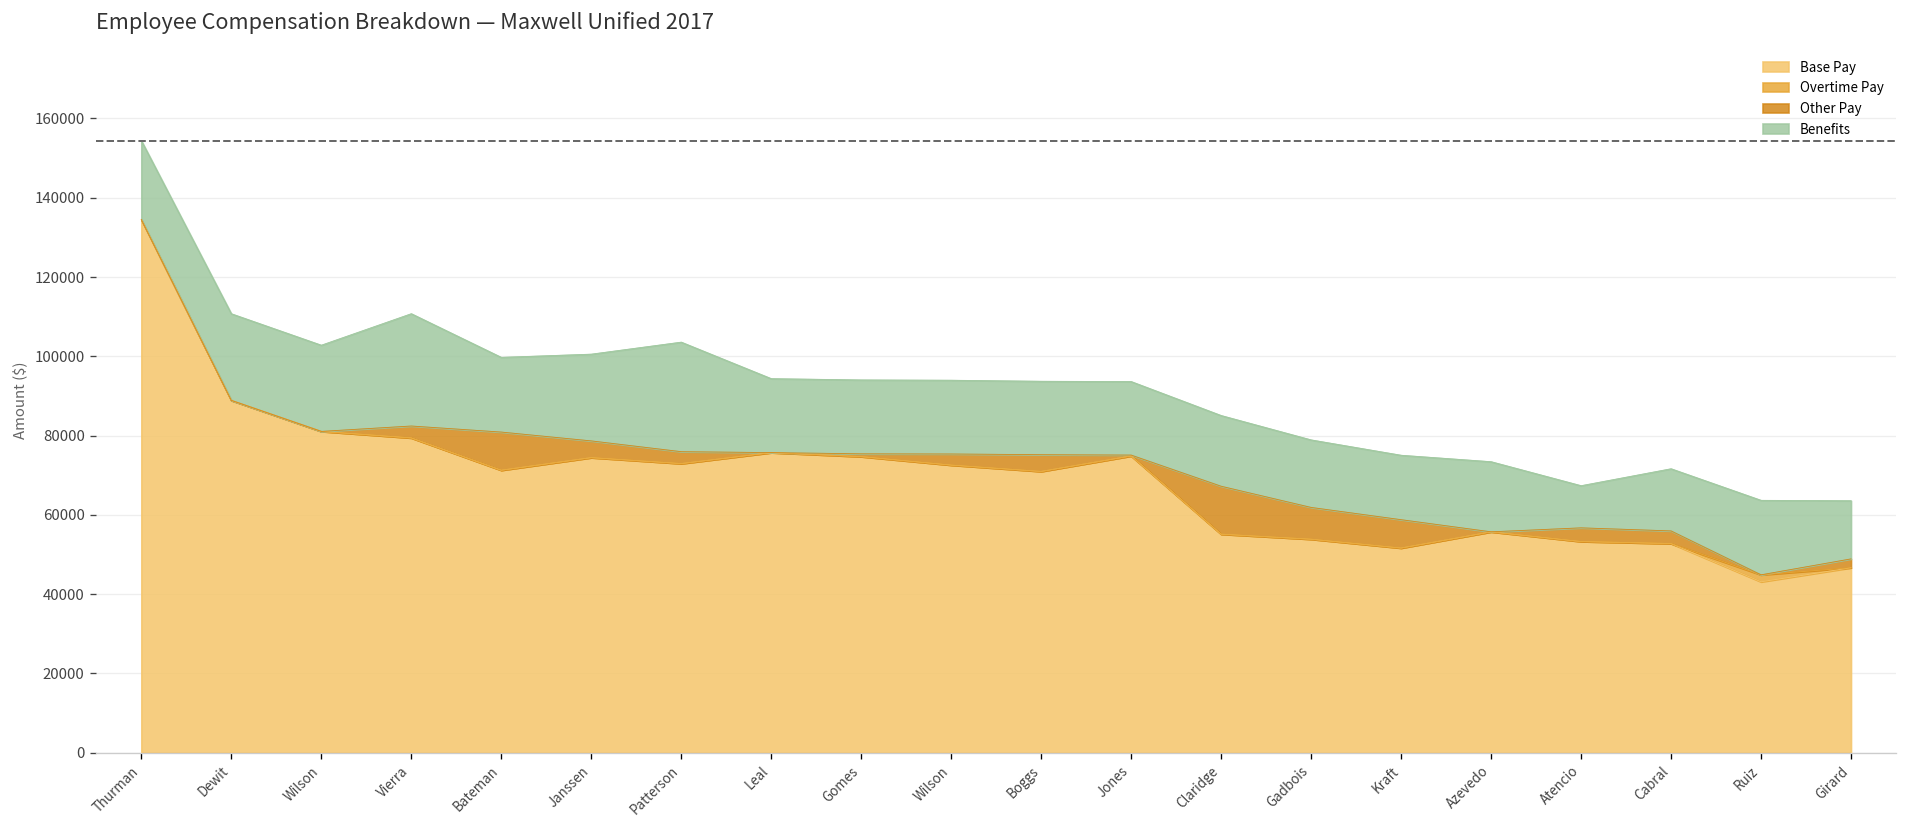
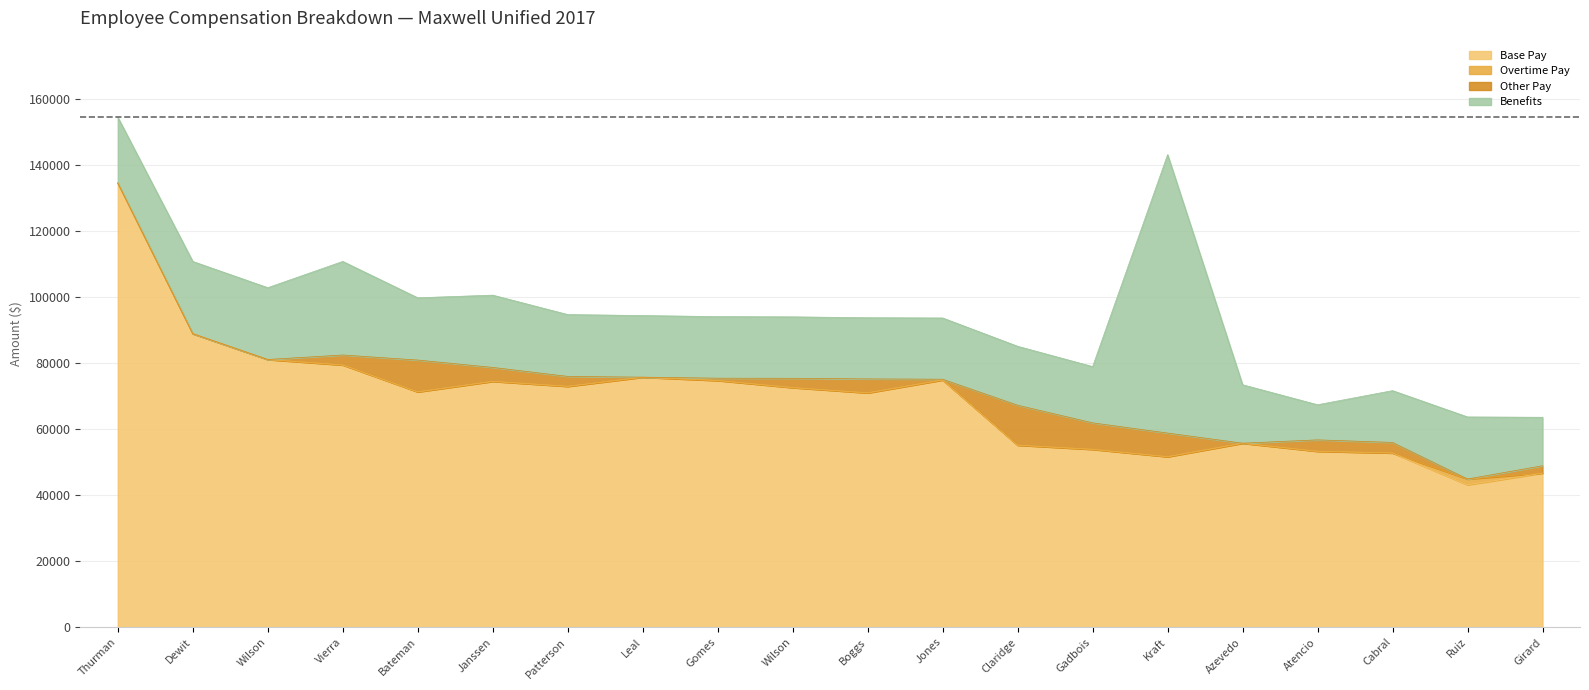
Benefits, Patterson: 28000 -> 19000
Benefits, Kraft: 16000 -> 84000
